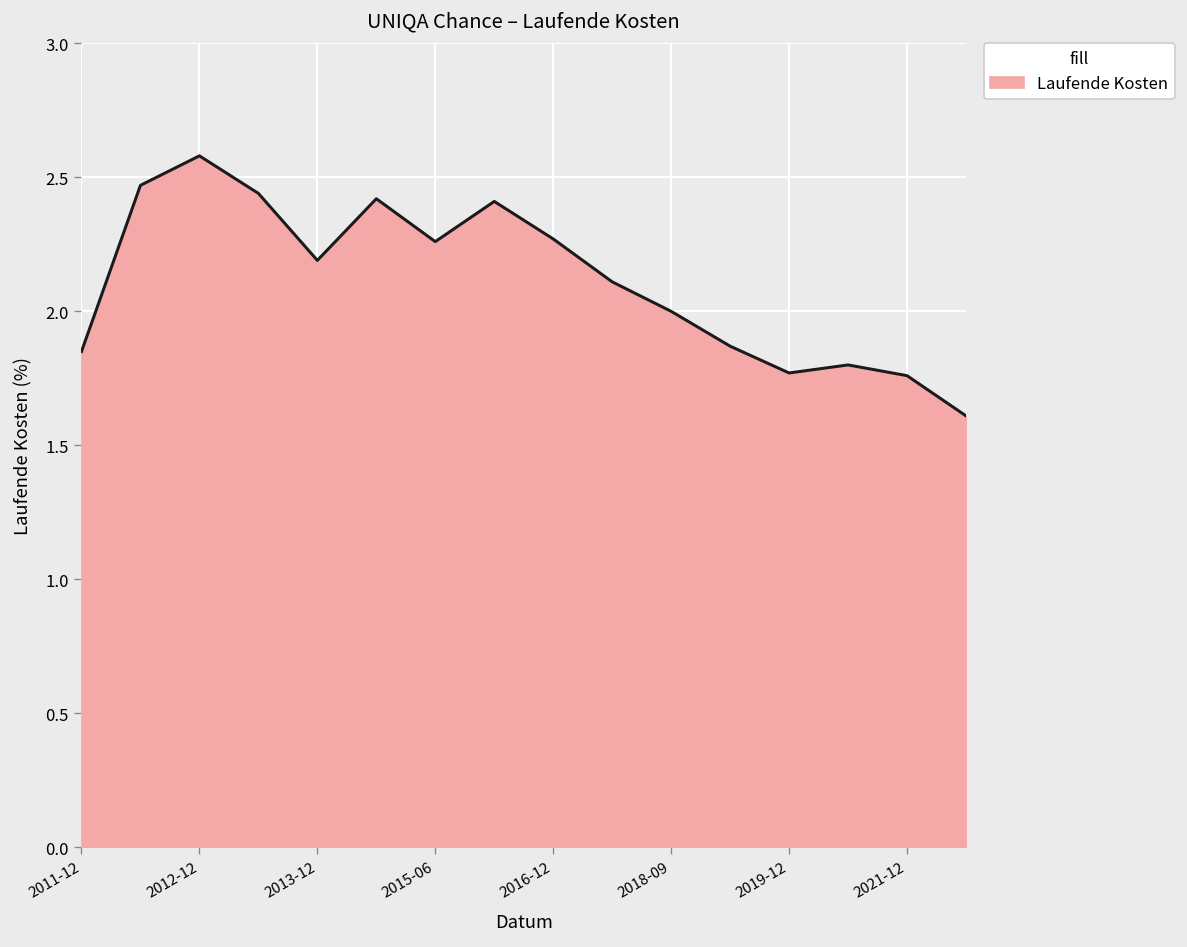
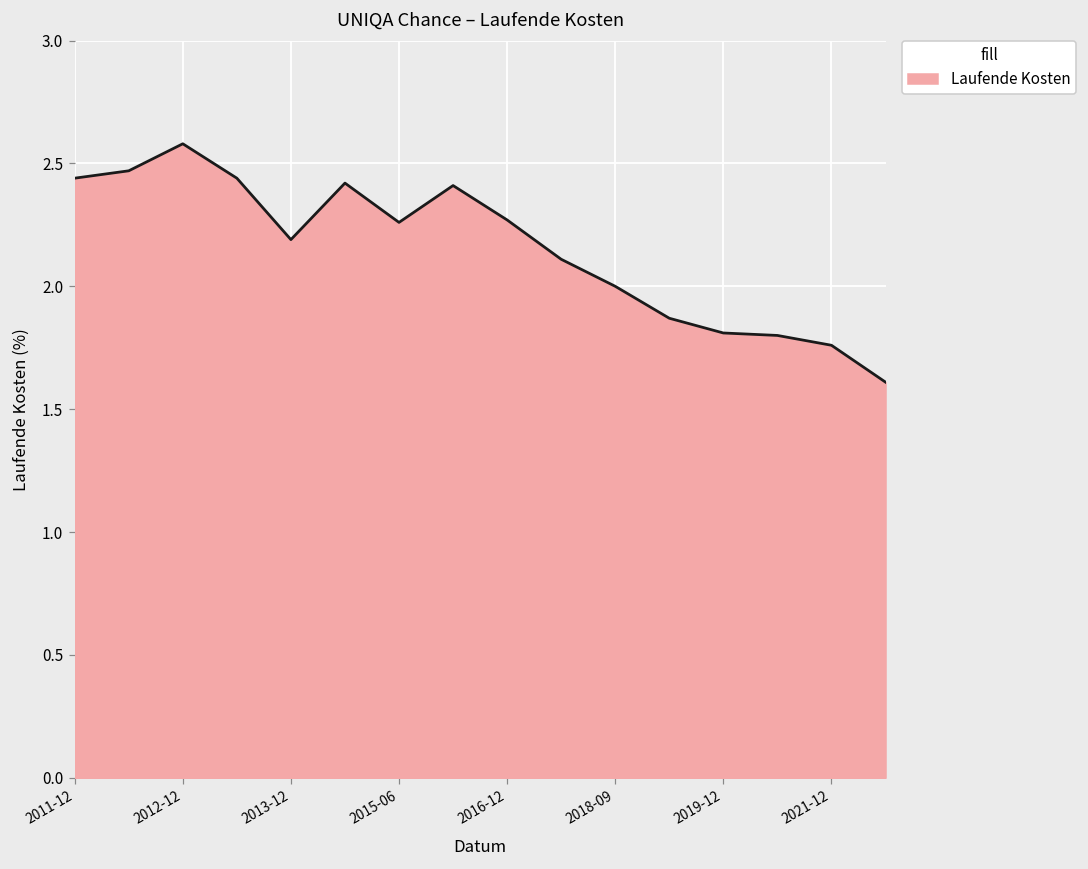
2011-12: 1.85 -> 2.44
2019-12: 1.77 -> 1.81
